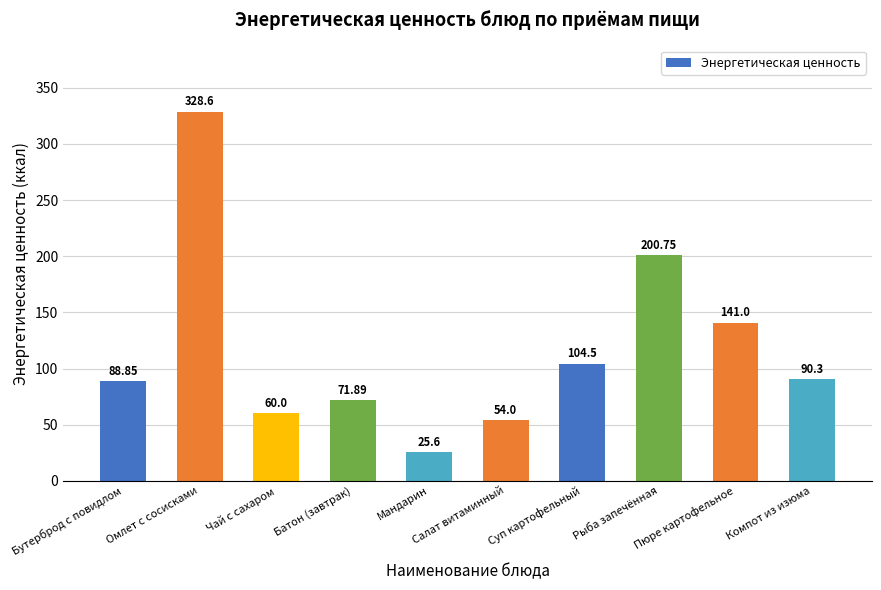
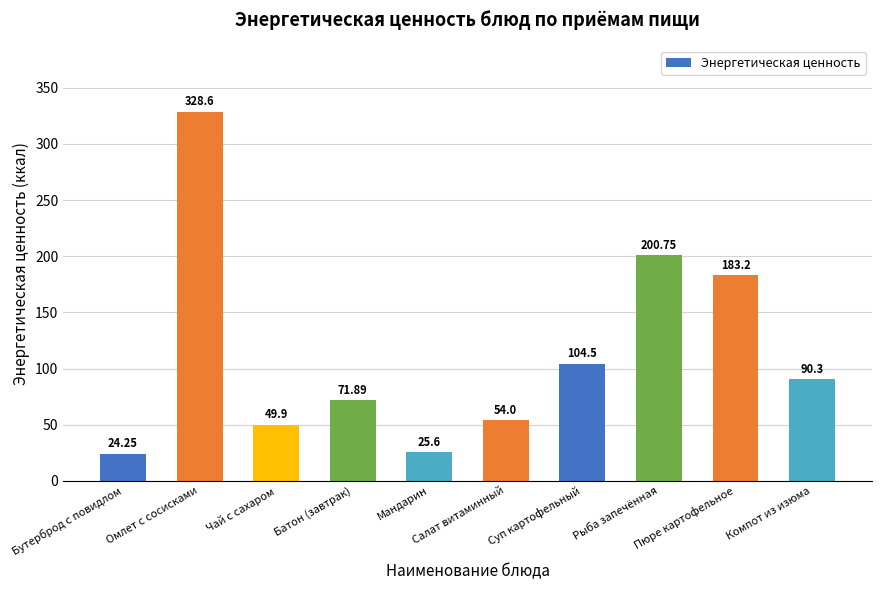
Бутерброд с повидлом: 88.85 -> 24.25
Чай с сахаром: 60.0 -> 49.9
Пюре картофельное: 141.0 -> 183.2
